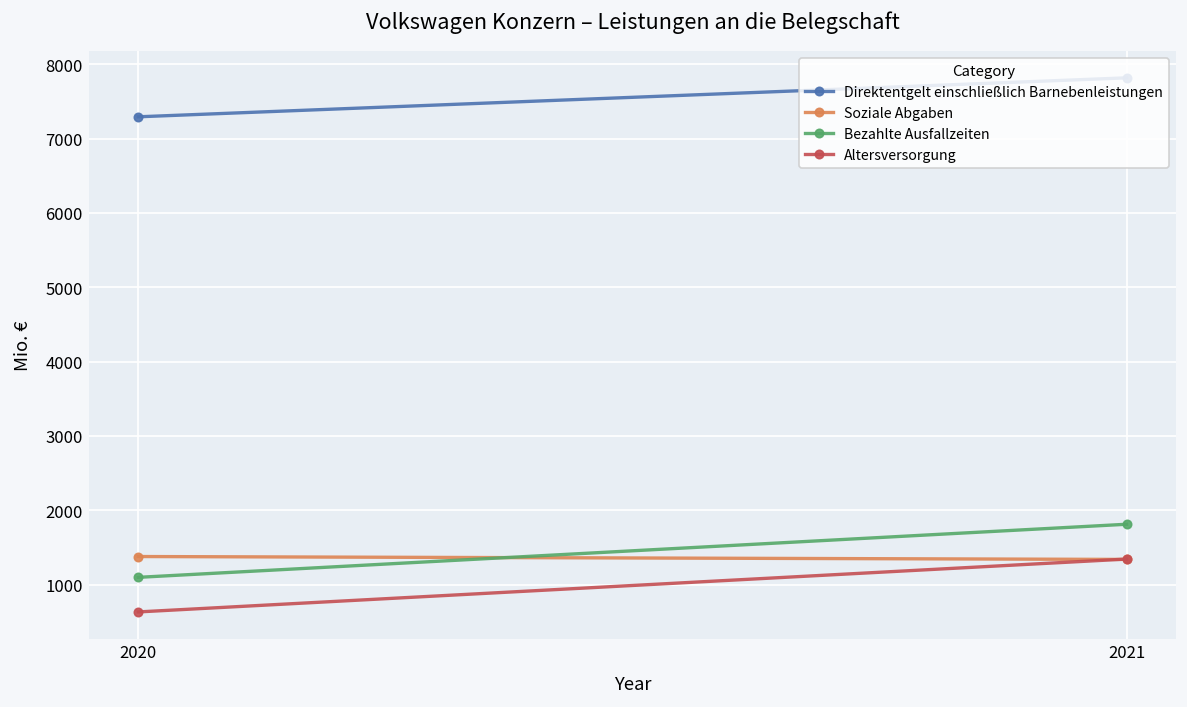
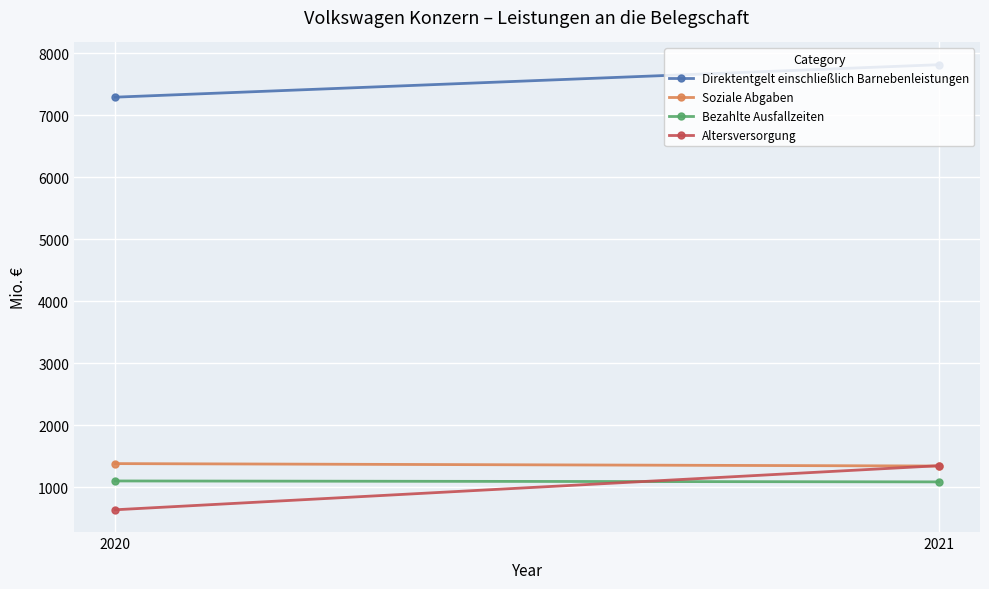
Bezahlte Ausfallzeiten, 2021: 1800 -> 1100
